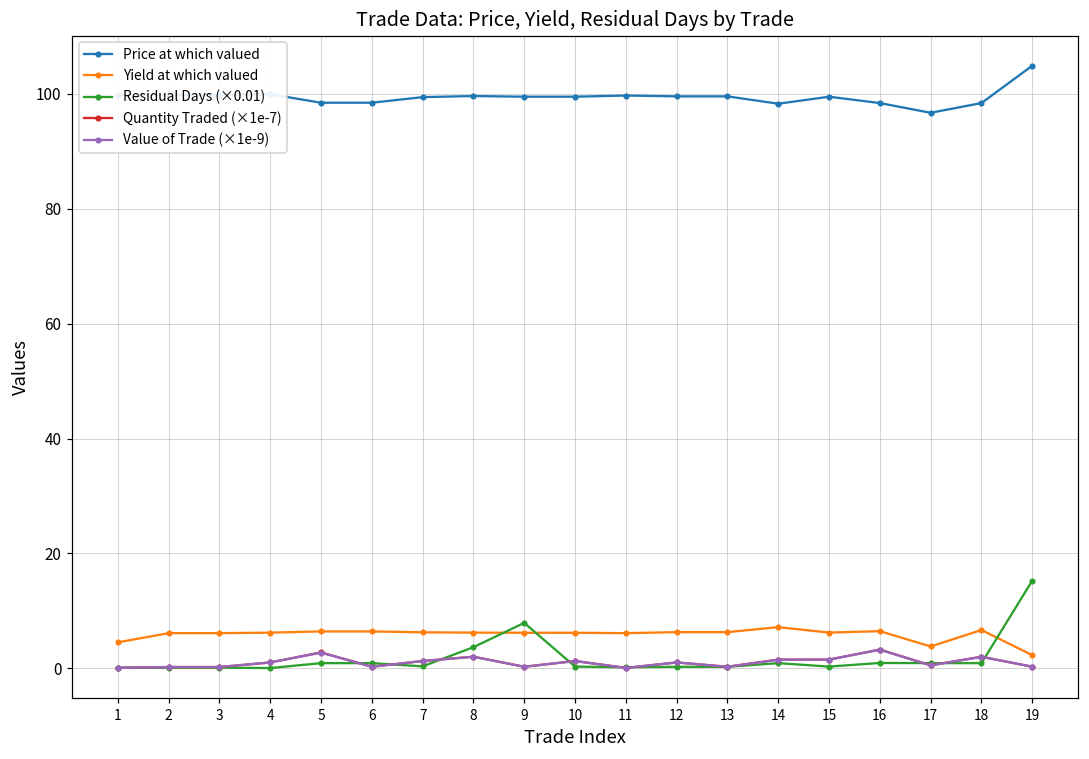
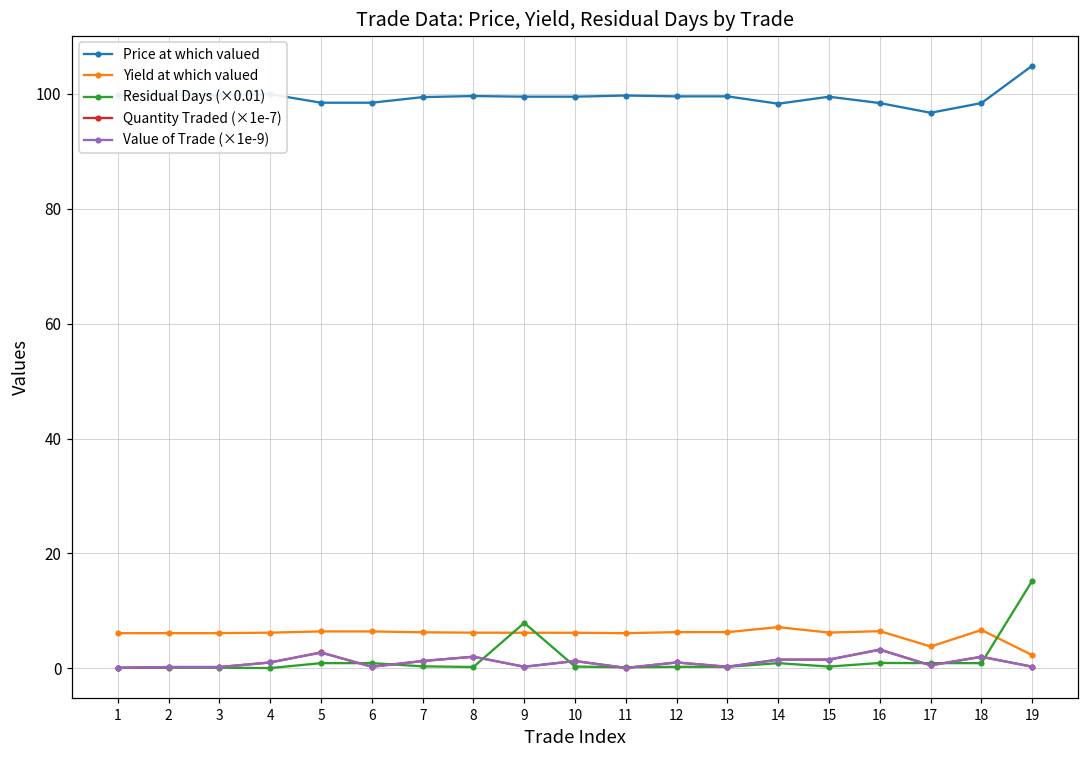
Yield at which valued, 1: 5 -> 6
Residual Days (×0.01), 8: 4 -> 0
